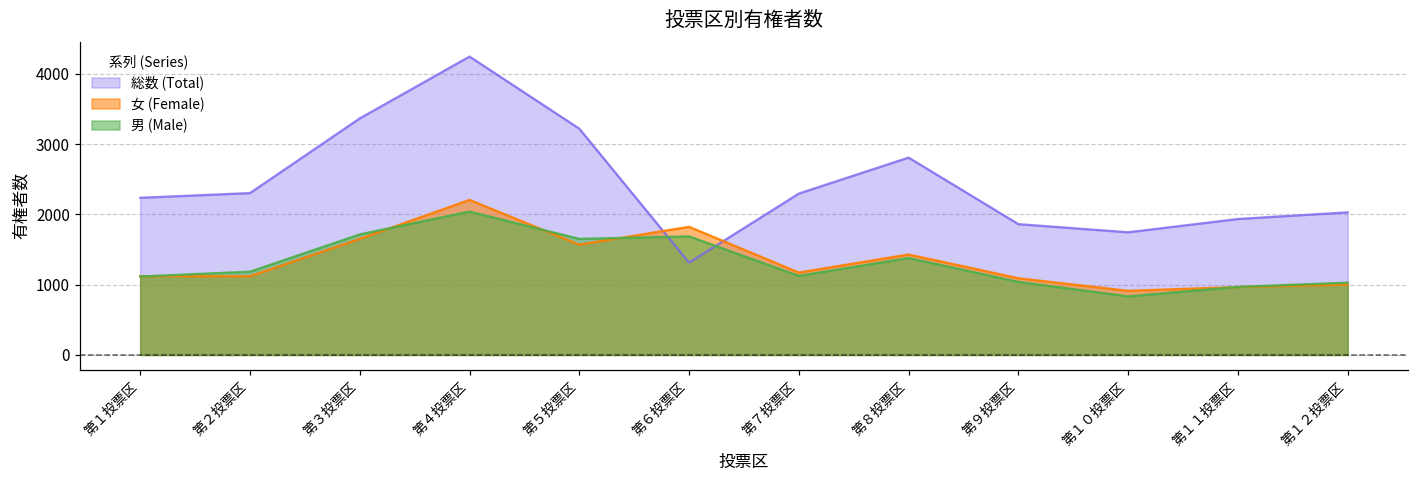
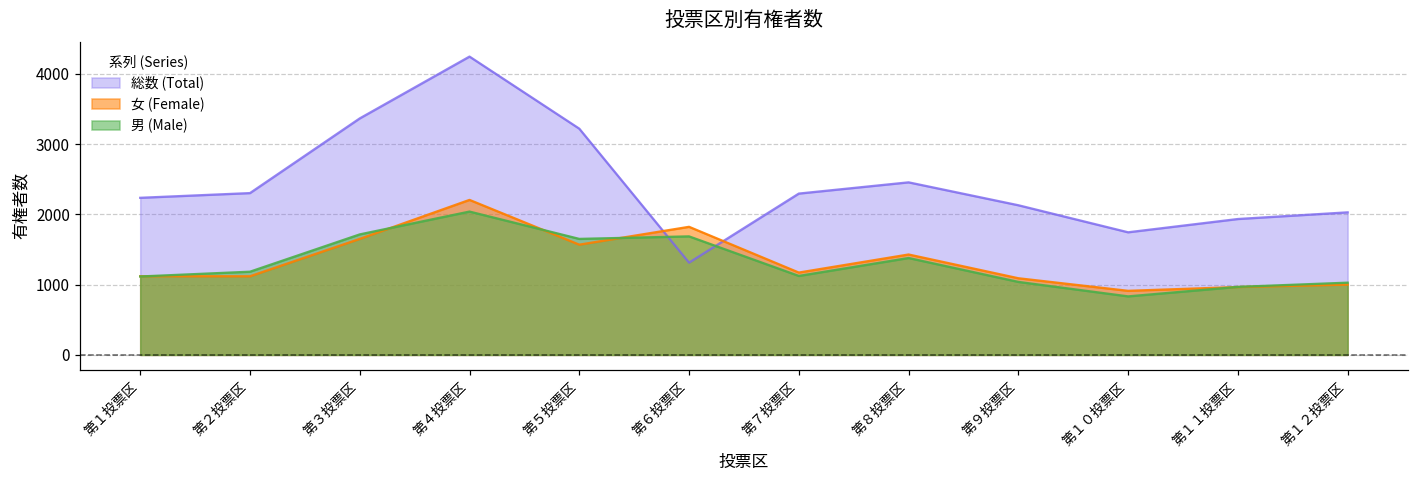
総数 (Total), 第８投票区: 2800 -> 2500
総数 (Total), 第９投票区: 1900 -> 2100
